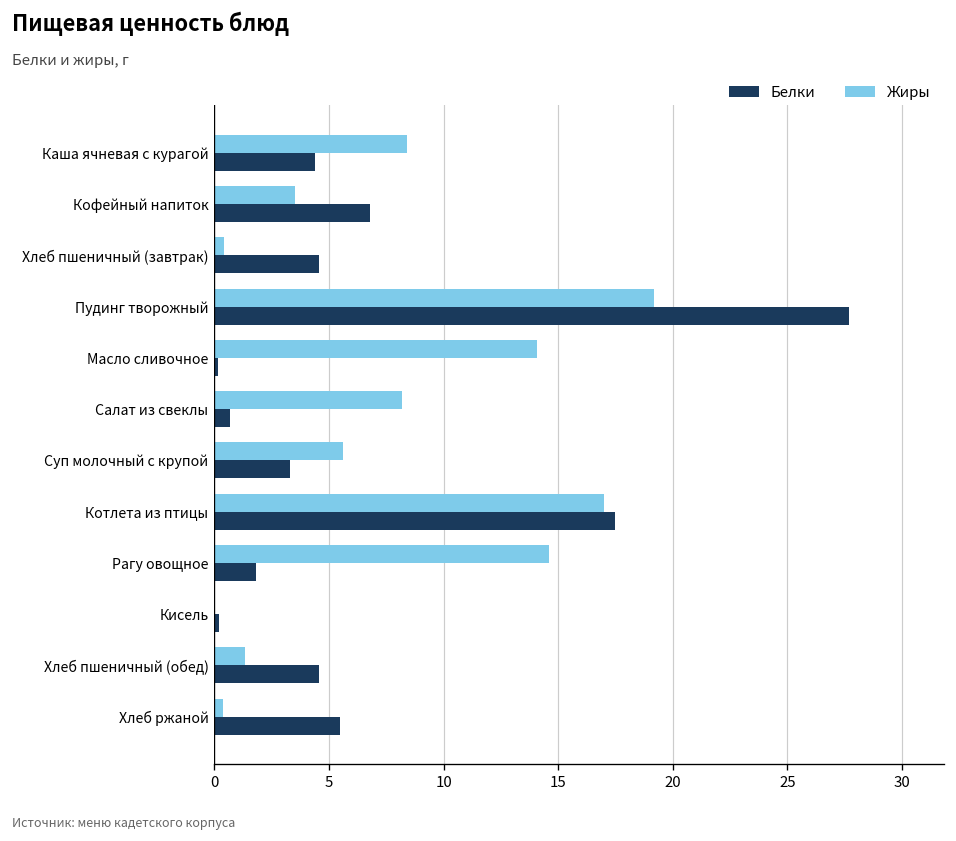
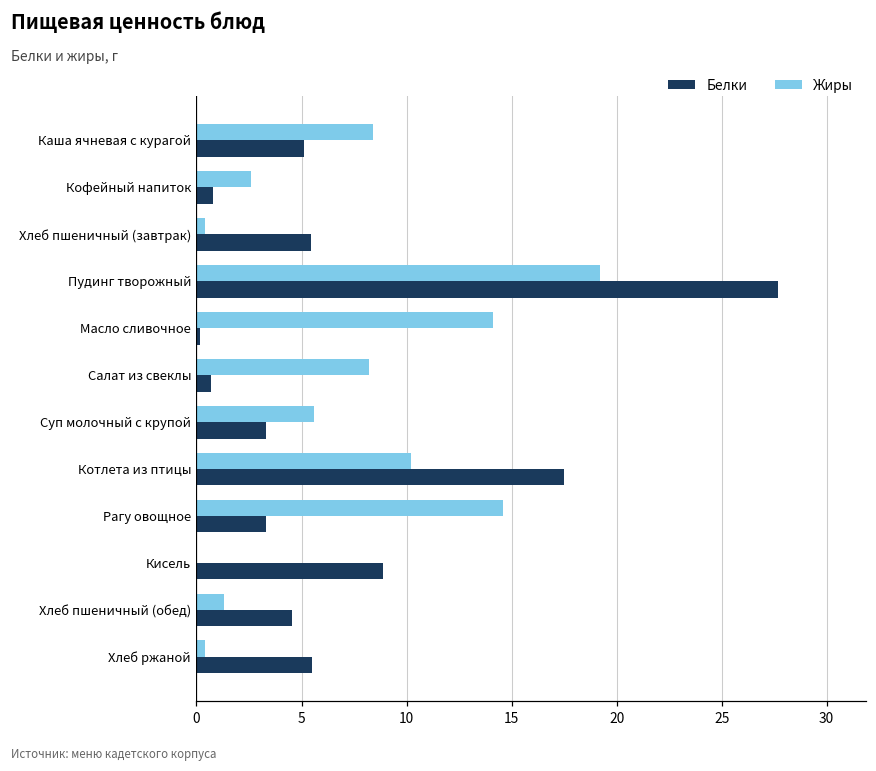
Белки, Каша ячневая с курагой: 4.4 -> 5.1
Жиры, Кофейный напиток: 3.5 -> 2.6
Белки, Кофейный напиток: 6.8 -> 0.8
Белки, Хлеб пшеничный (завтрак): 4.6 -> 5.5
Жиры, Котлета из птицы: 17.0 -> 10.2
Белки, Рагу овощное: 1.8 -> 3.3
Белки, Кисель: 0.2 -> 8.9
